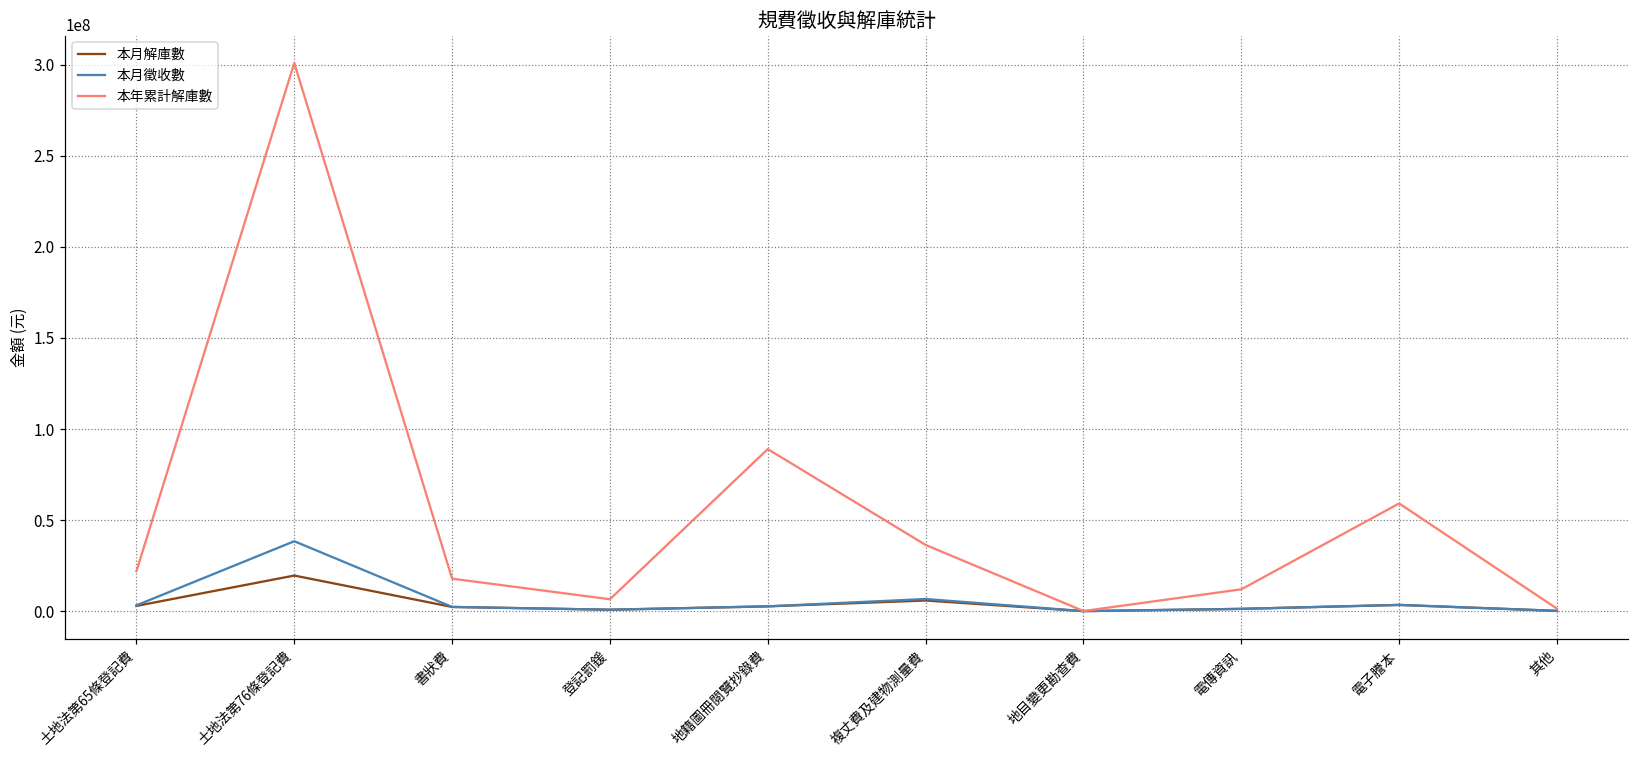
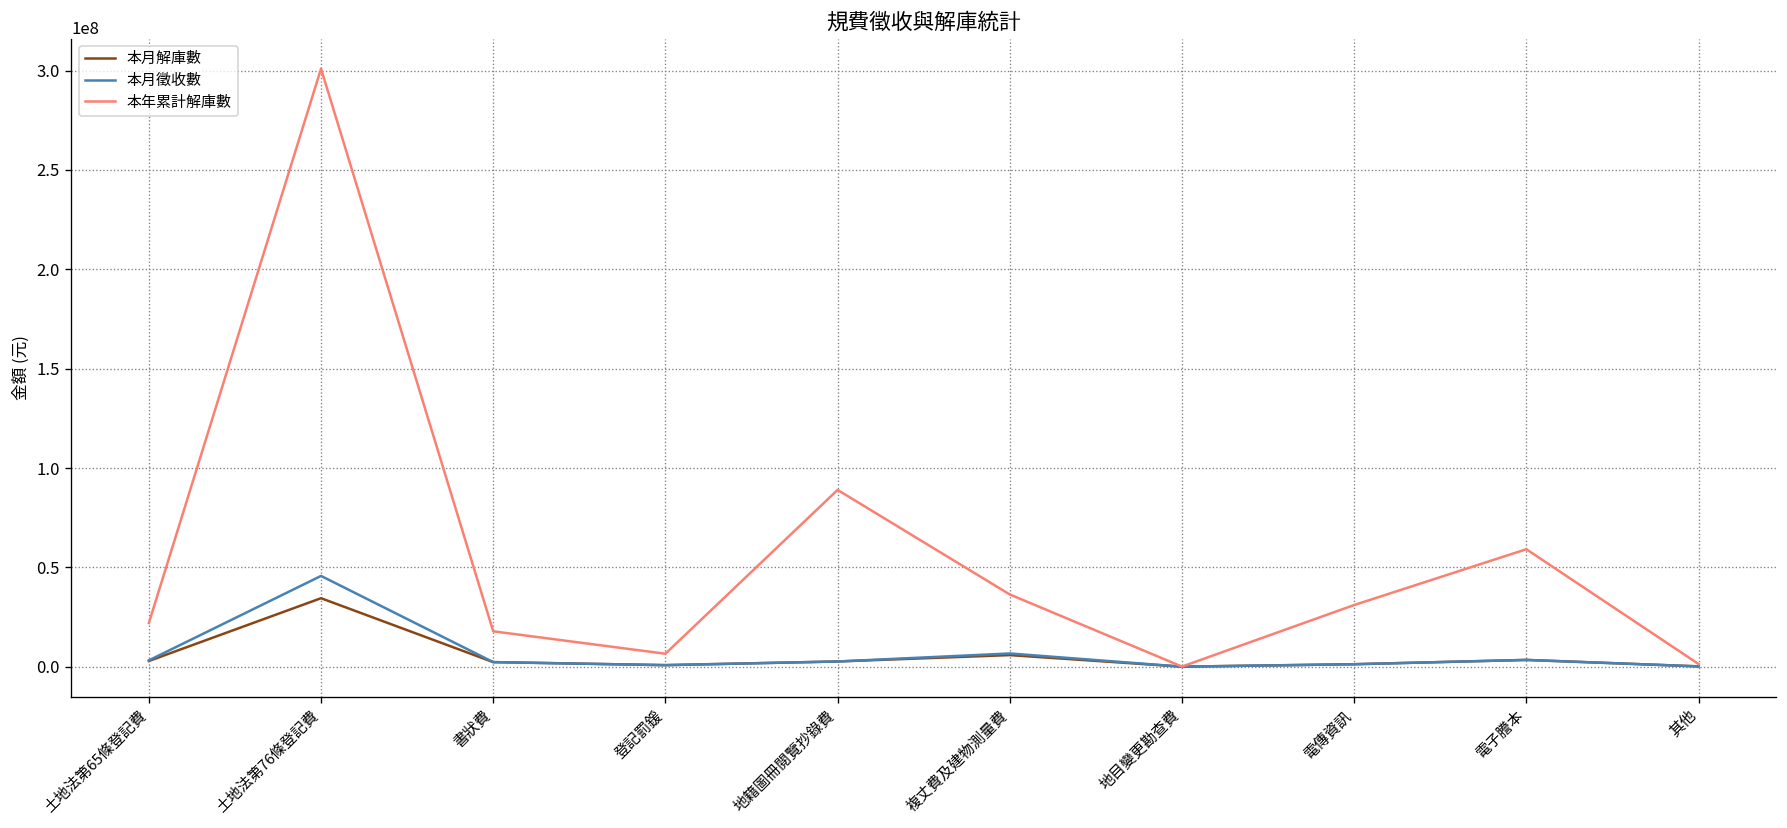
本月解庫數, 土地法第76條登記費: 20000000 -> 34000000
本月徵收數, 土地法第76條登記費: 38000000 -> 46000000
本年累計解庫數, 電傳資訊: 12000000 -> 31000000
